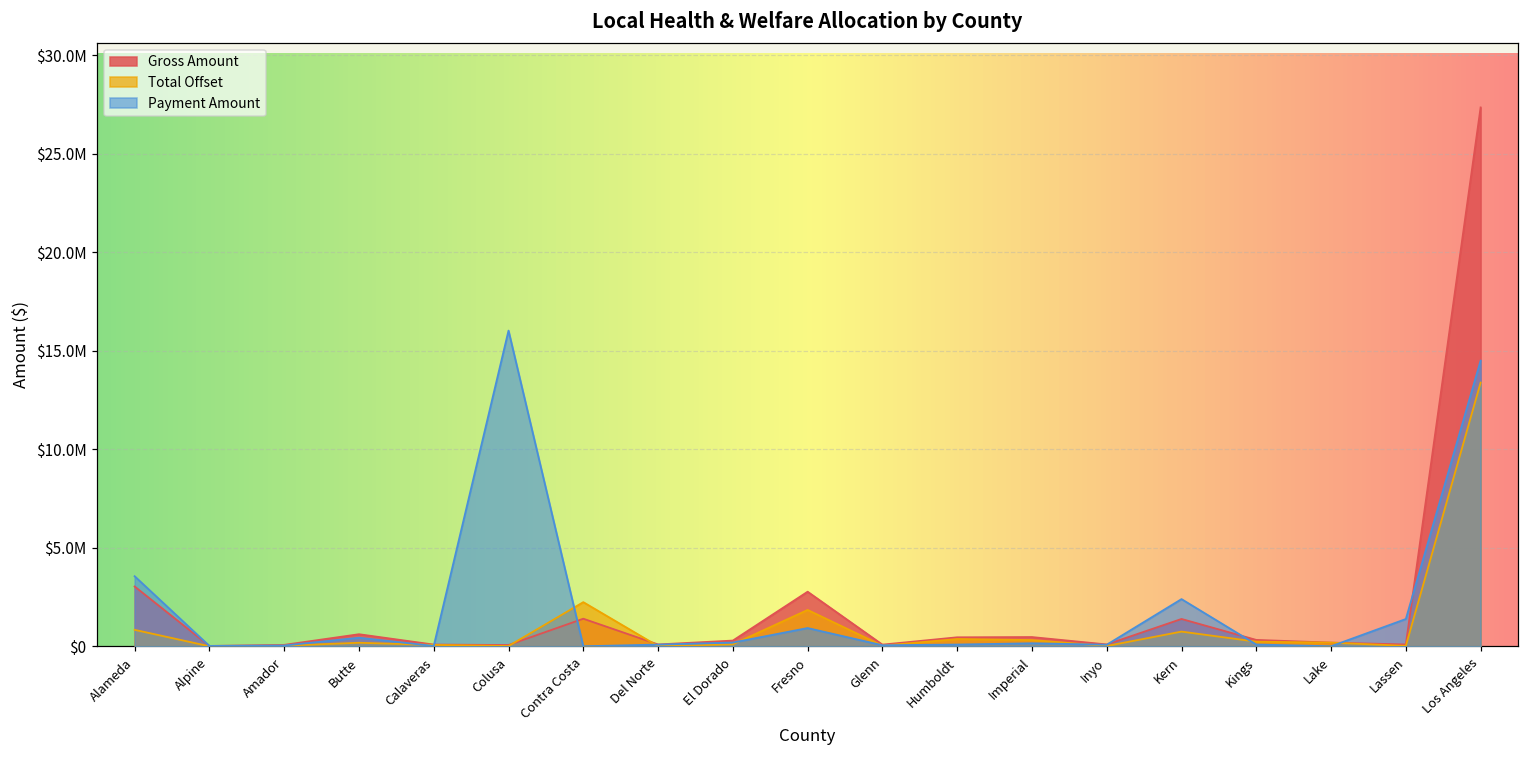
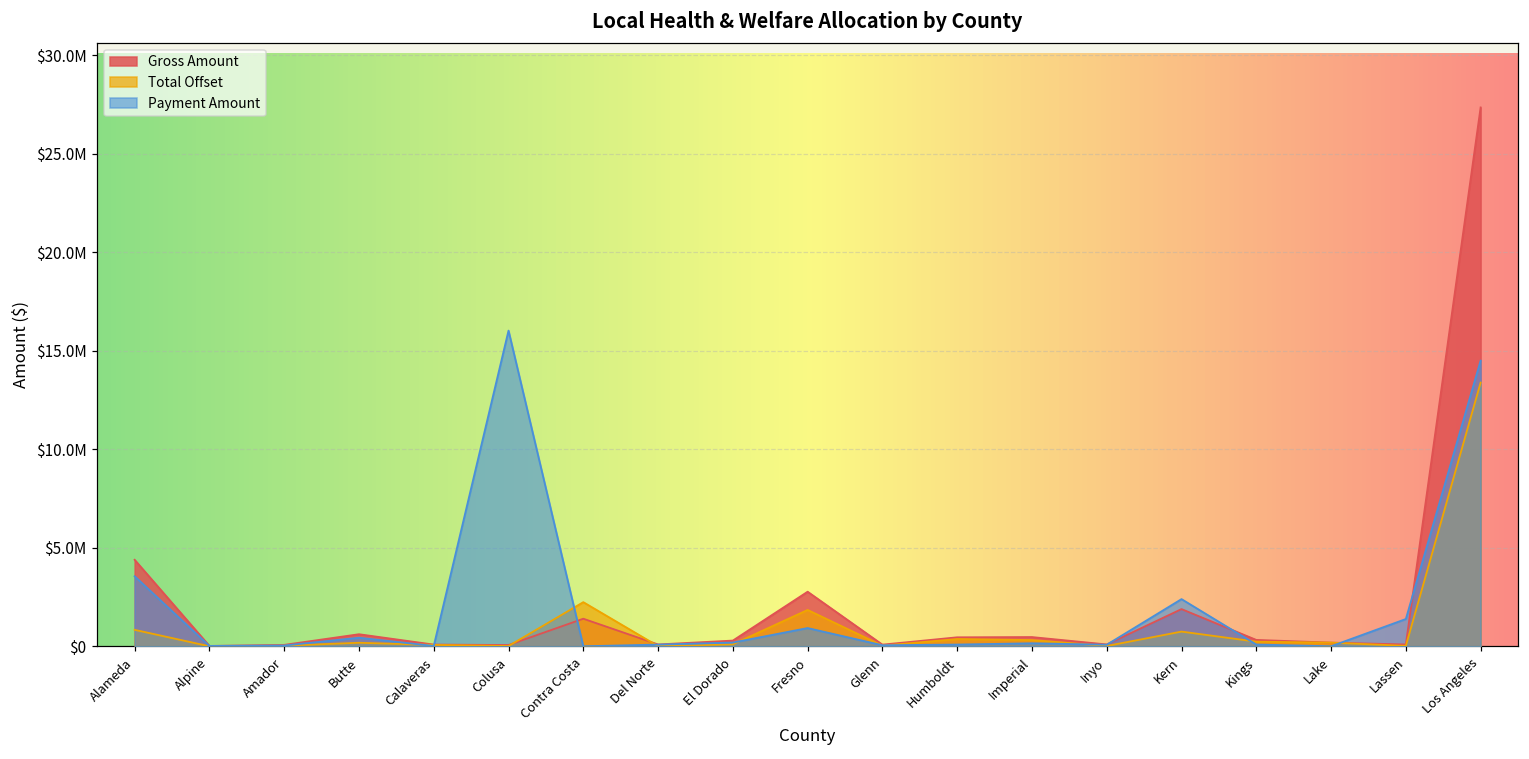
Gross Amount, Alameda: $3000000 -> $4400000
Gross Amount, Kern: $1400000 -> $1900000
